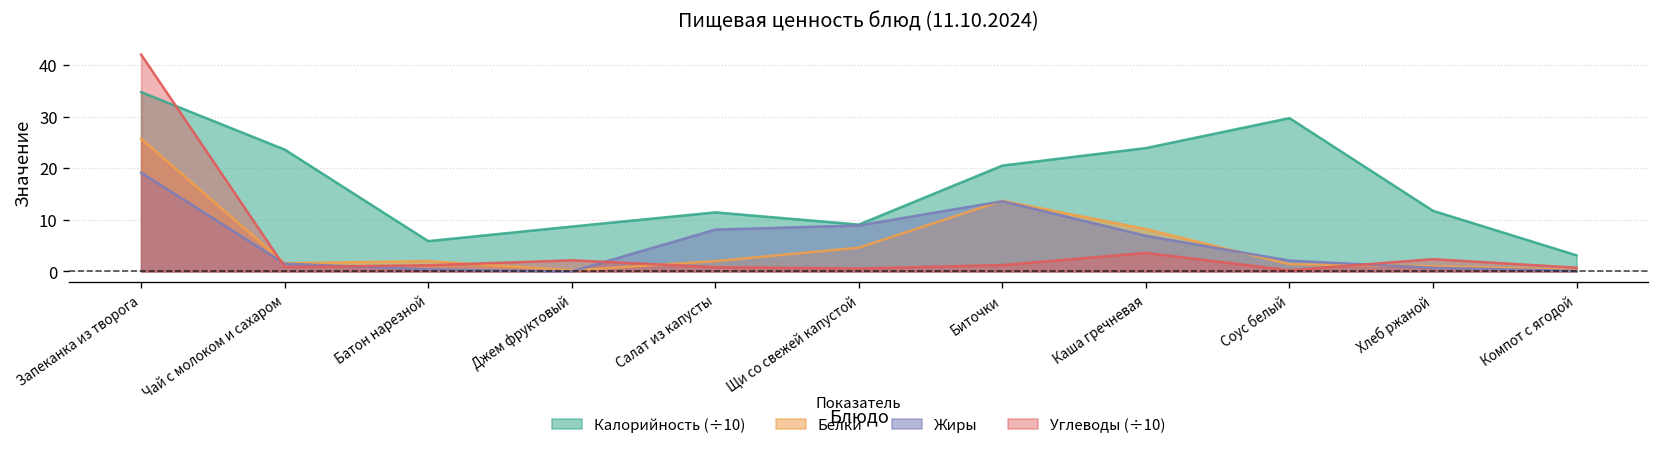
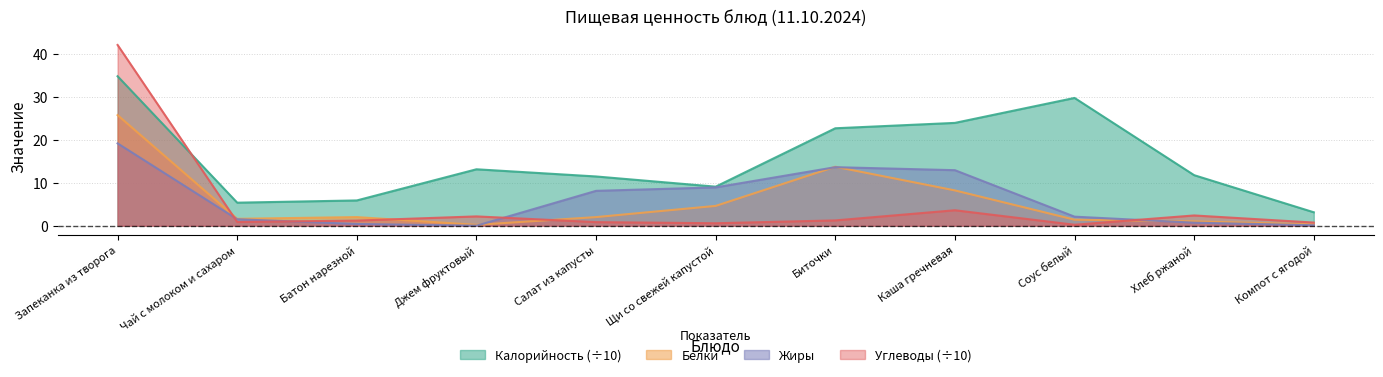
Калорийность (÷10), Чай с молоком и сахаром: 24 -> 5
Калорийность (÷10), Джем фруктовый: 9 -> 13
Калорийность (÷10), Биточки: 21 -> 23
Жиры, Каша гречневая: 7 -> 13
